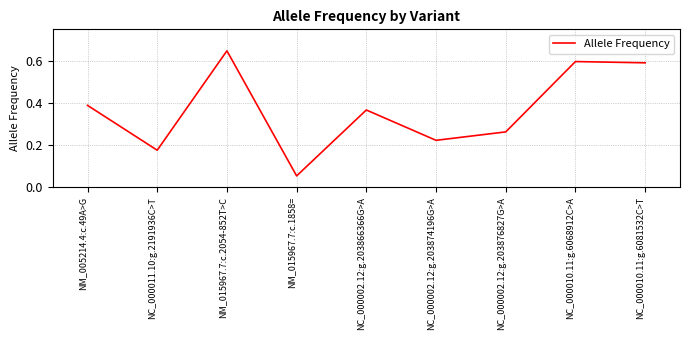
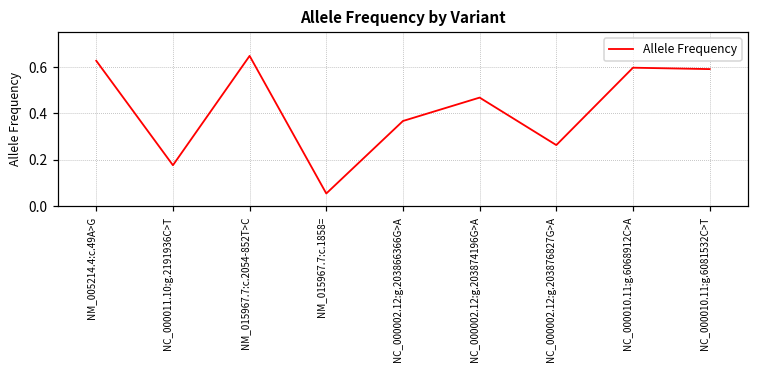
NM_005214.4:c.49A>G: 0.39 -> 0.63
NC_000002.12:g.203874196G>A: 0.22 -> 0.47
